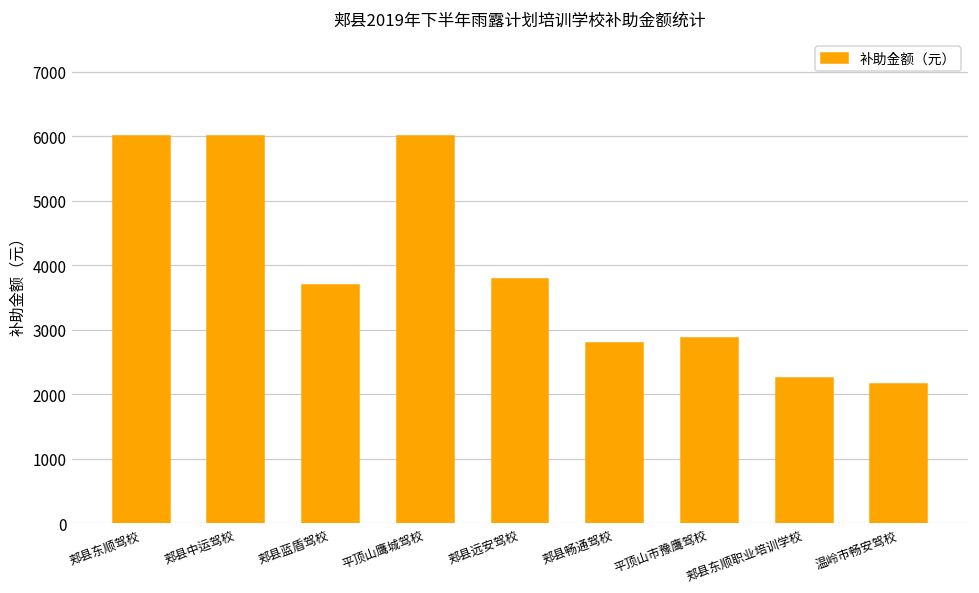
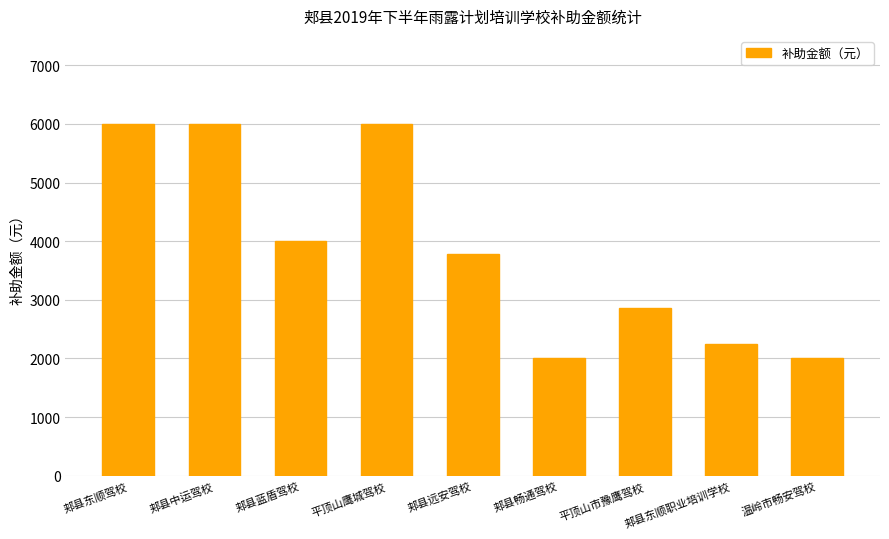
郏县蓝盾驾校: 3700 -> 4000
郏县畅通驾校: 2800 -> 2000
温岭市畅安驾校: 2200 -> 2000
